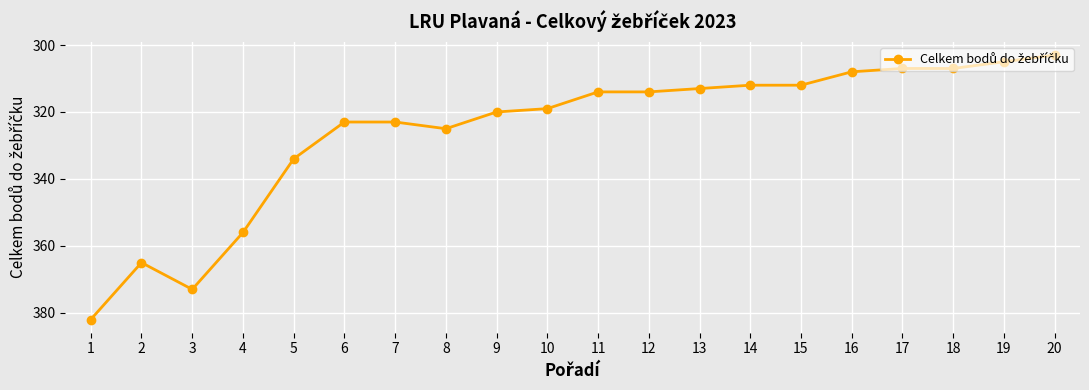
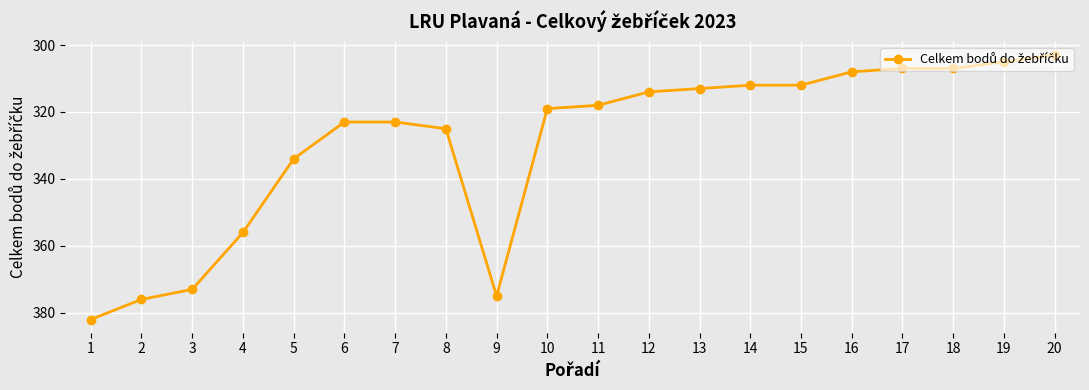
2: 365 -> 376
9: 320 -> 375
11: 314 -> 318
